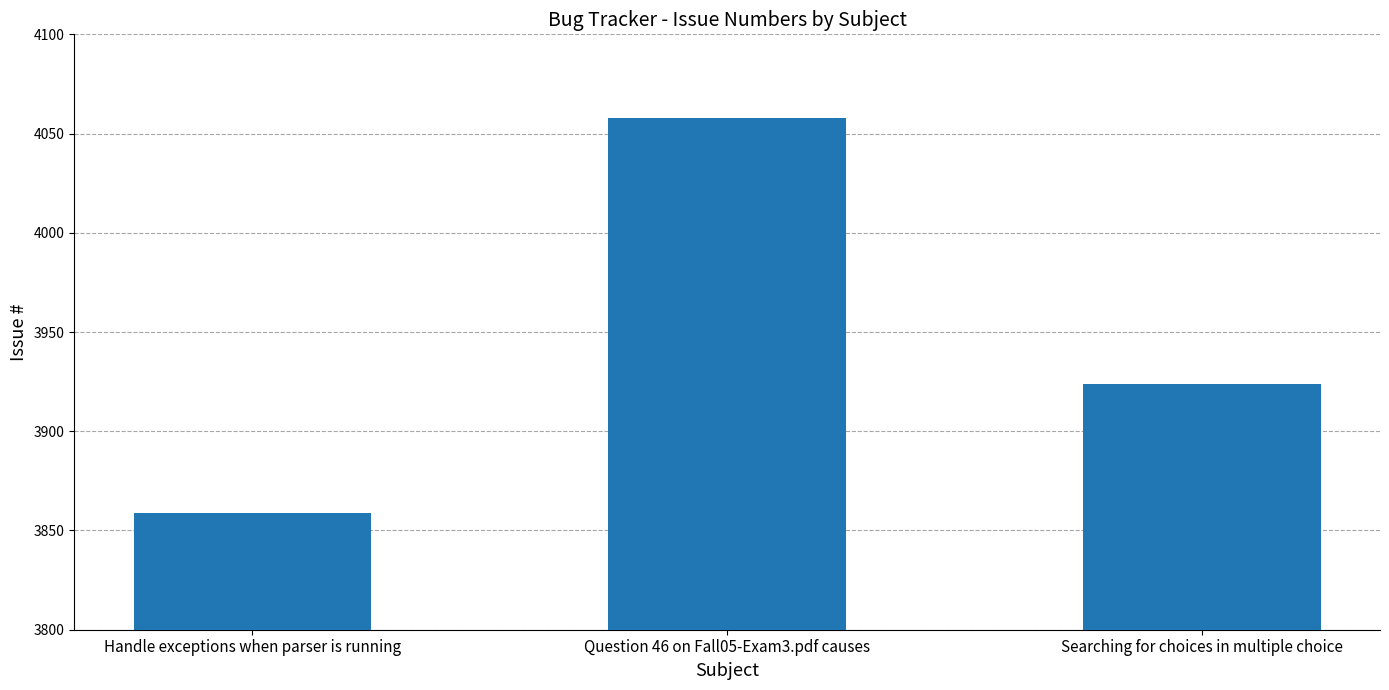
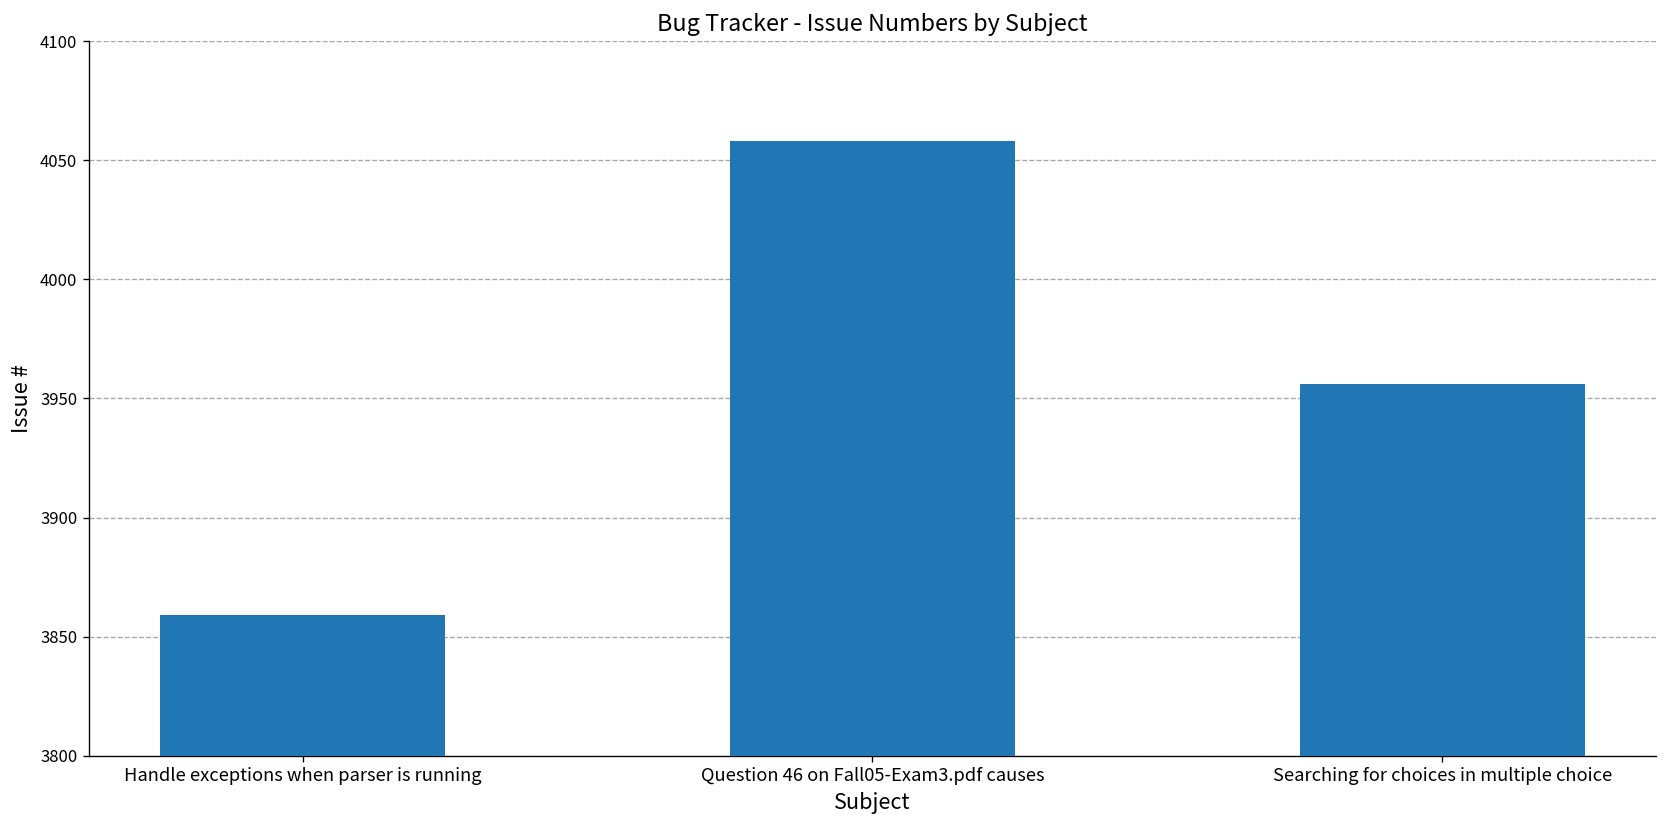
Searching for choices in multiple choice: 3924 -> 3956
